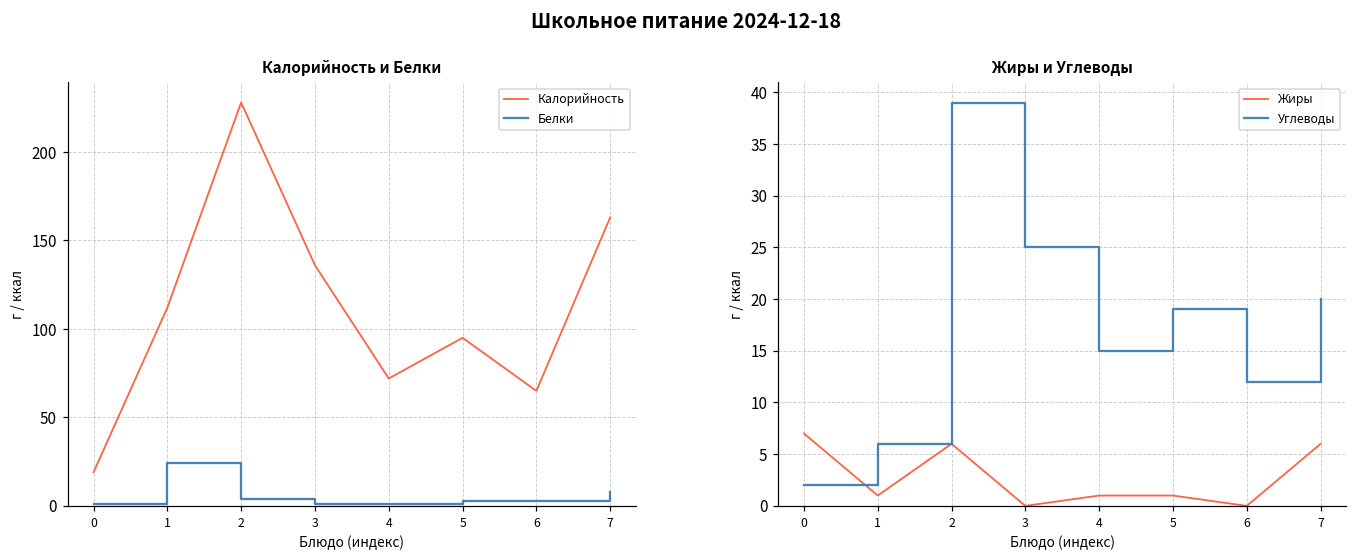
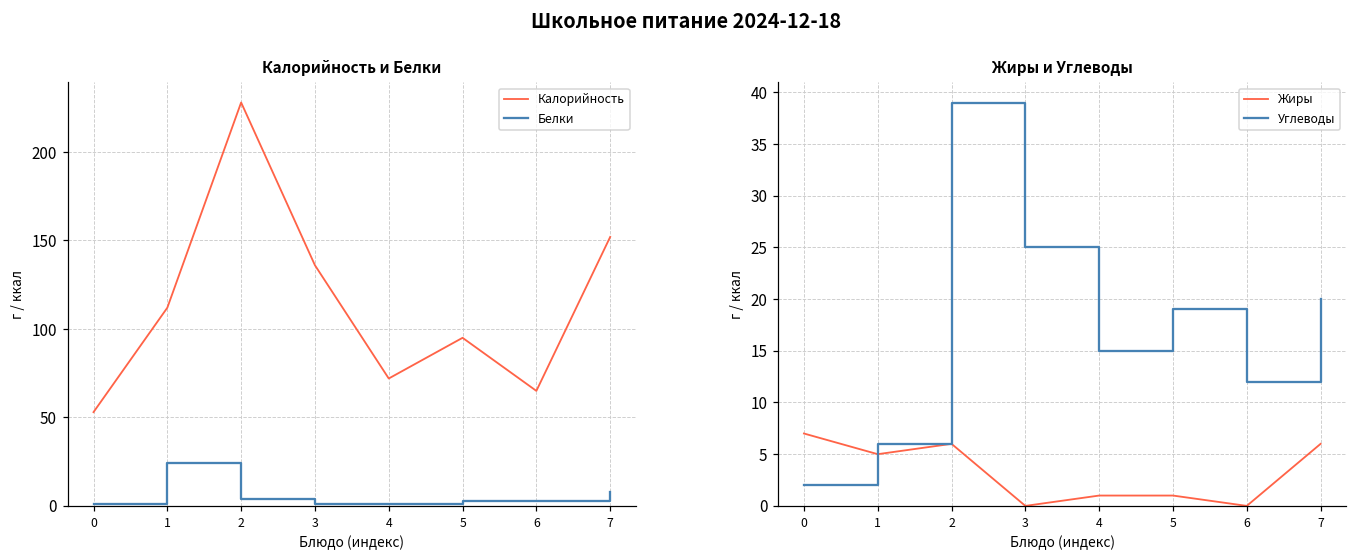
Калорийность и Белки, Калорийность, 0: 19 -> 53
Калорийность и Белки, Калорийность, 7: 163 -> 152
Жиры и Углеводы, Жиры, 1: 1 -> 5
